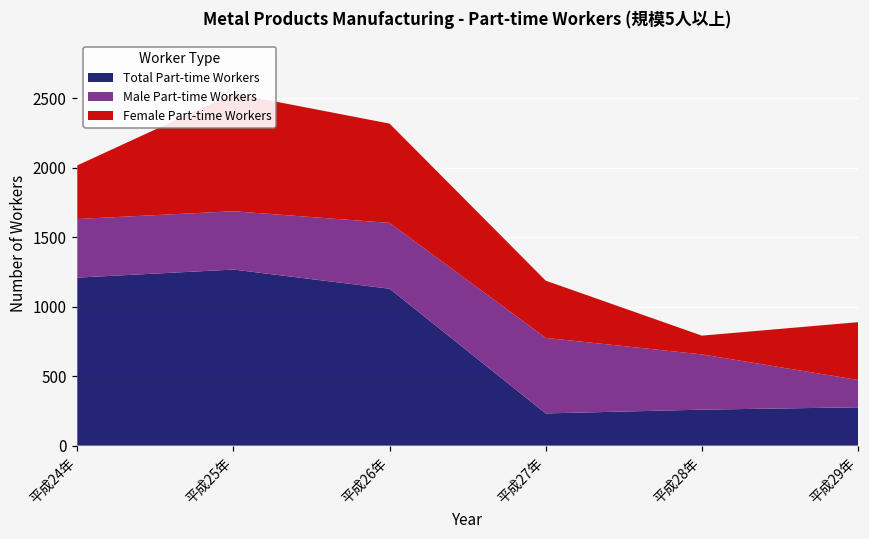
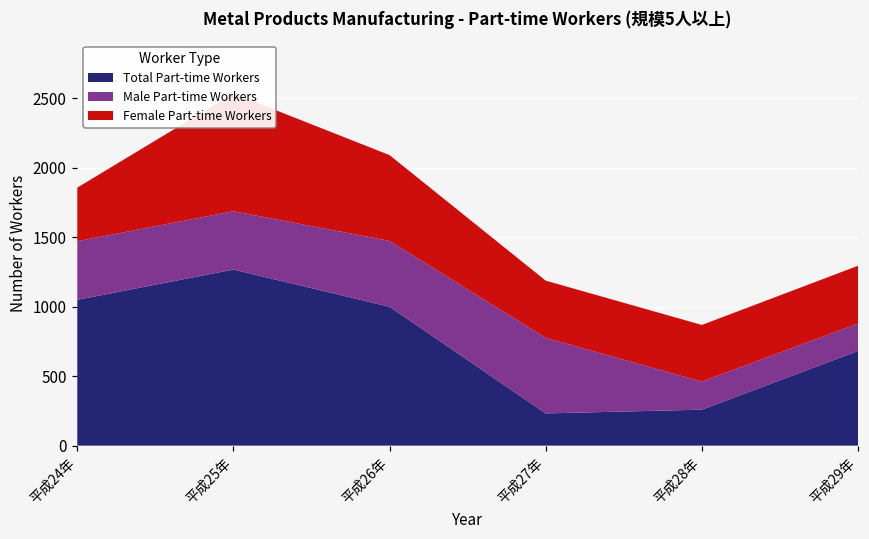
Total Part-time Workers, 平成24年: 1210 -> 1050
Total Part-time Workers, 平成26年: 1130 -> 1000
Female Part-time Workers, 平成26年: 720 -> 620
Male Part-time Workers, 平成28年: 400 -> 200
Female Part-time Workers, 平成28年: 140 -> 410
Total Part-time Workers, 平成29年: 280 -> 680
